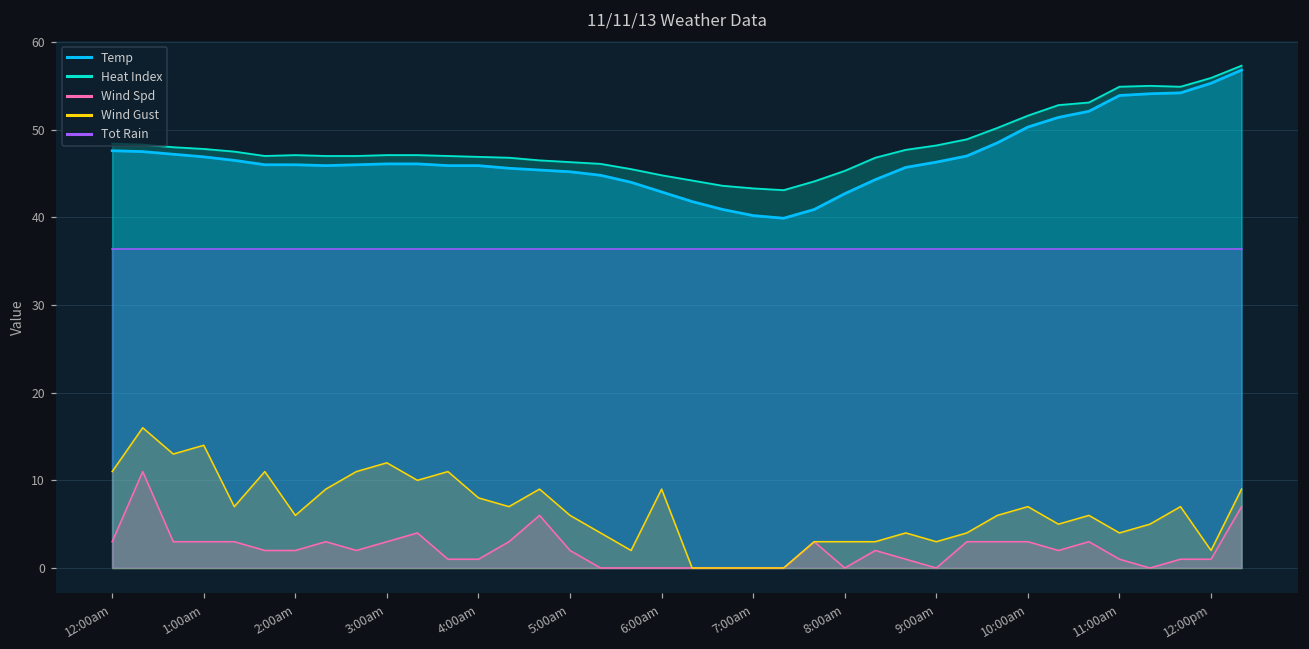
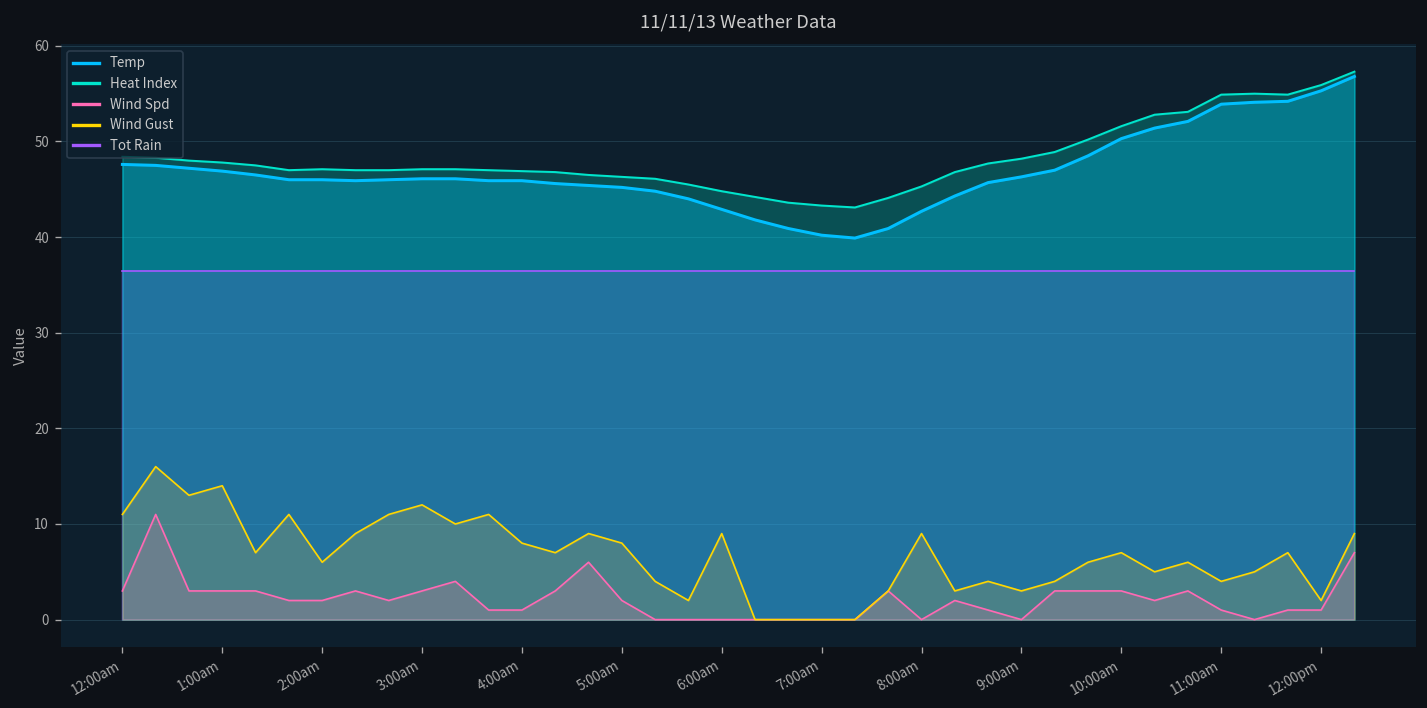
Wind Gust, 5:00am: 6 -> 8
Wind Gust, 8:00am: 3 -> 9
